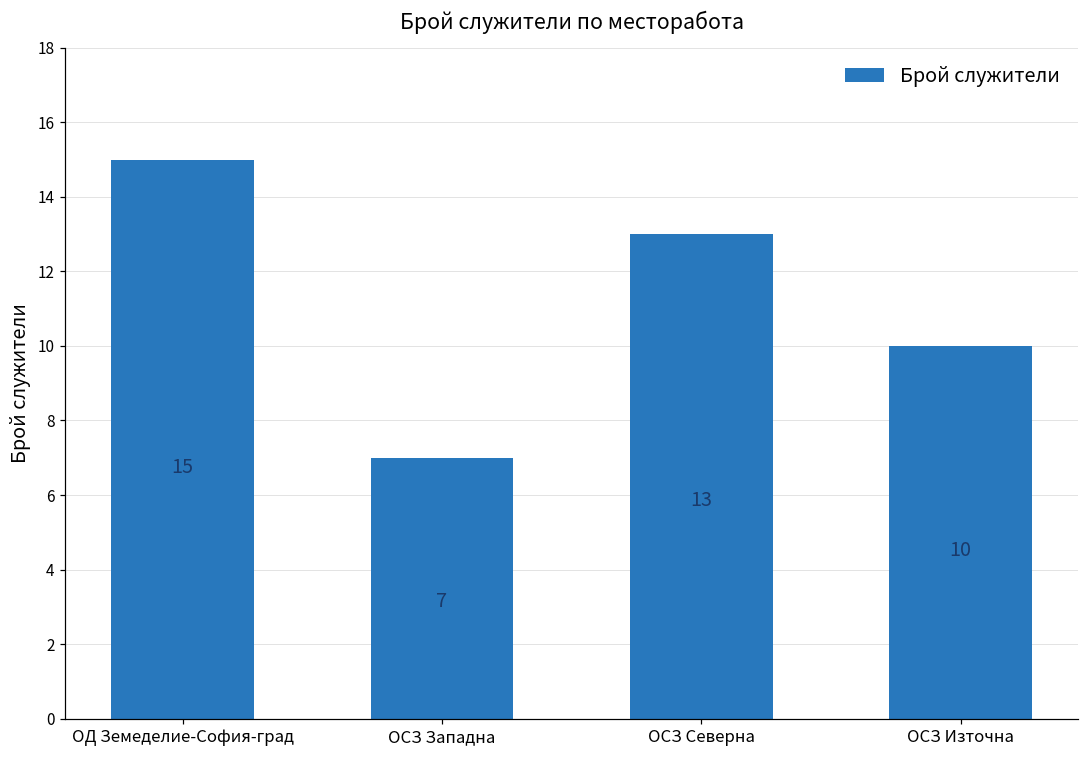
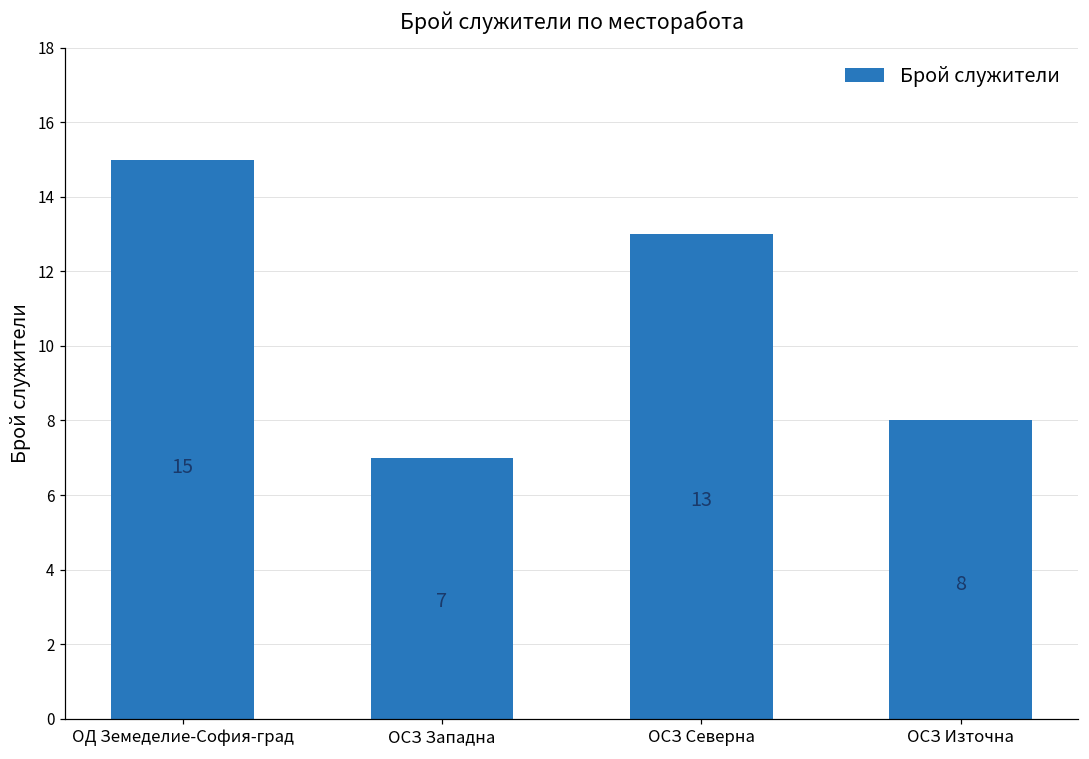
ОСЗ Източна: 10 -> 8
